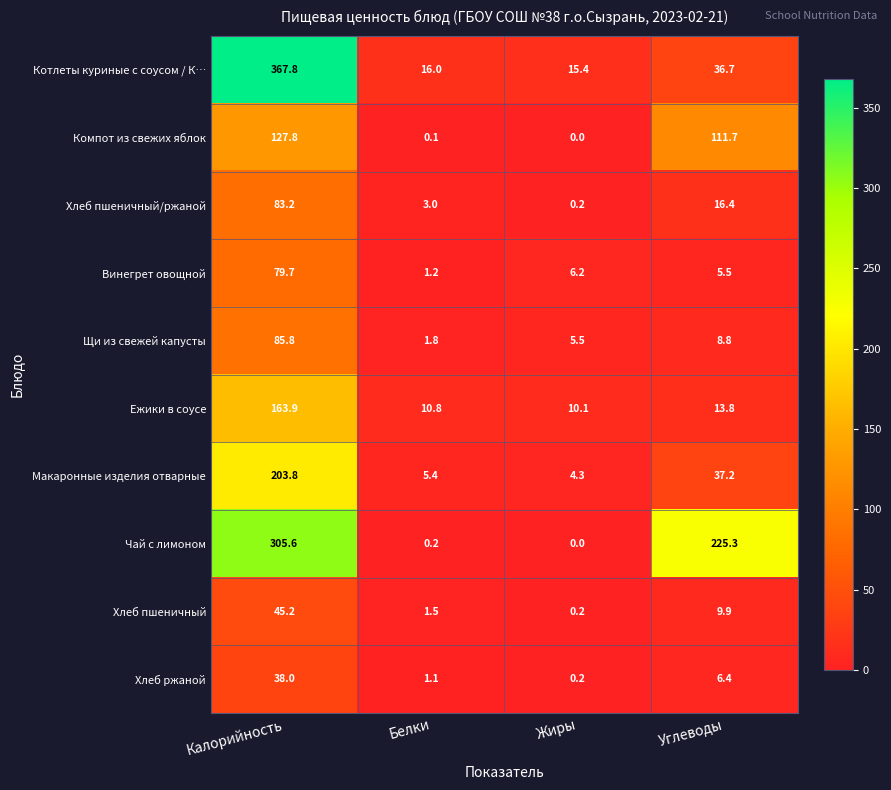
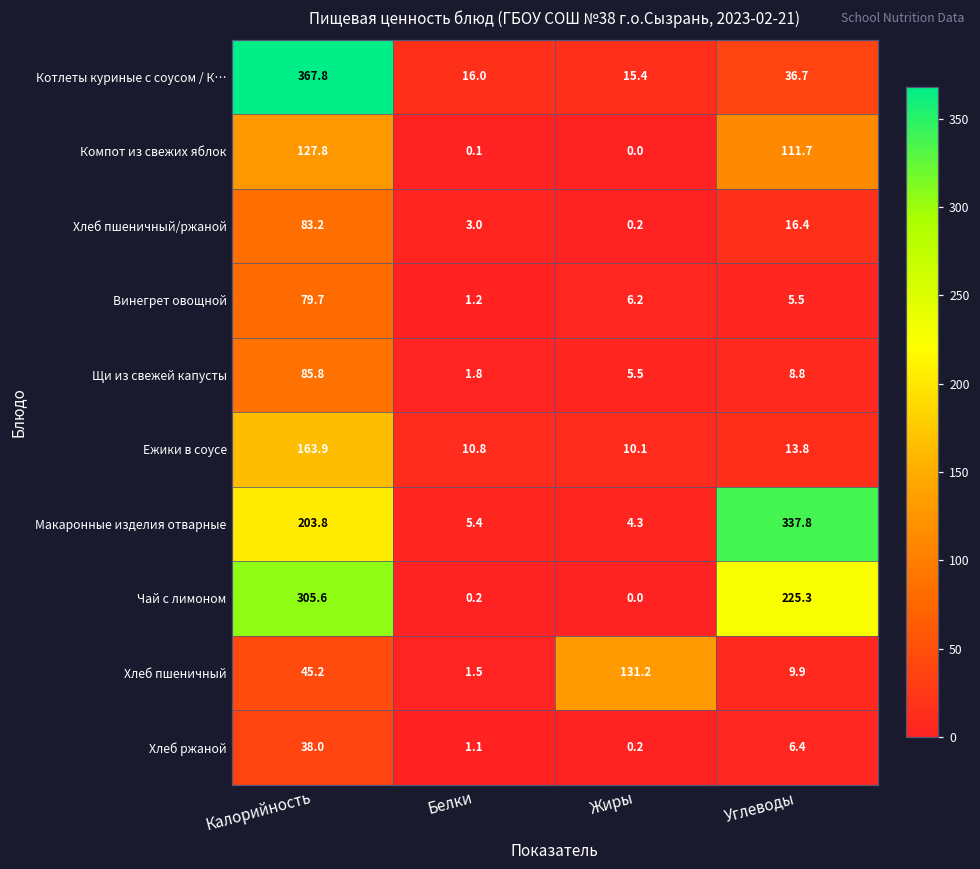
Макаронные изделия отварные, Углеводы: 37.2 -> 337.8
Хлеб пшеничный, Жиры: 0.2 -> 131.2
